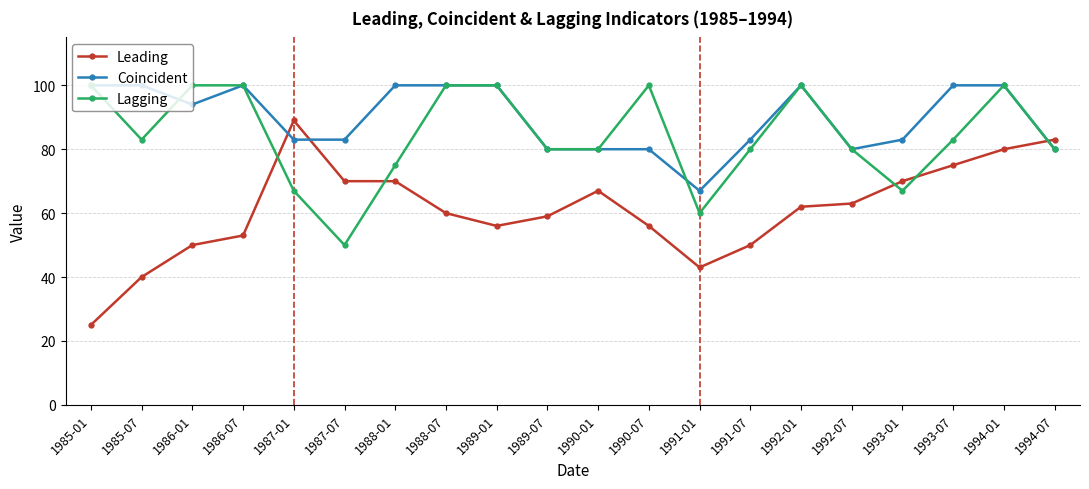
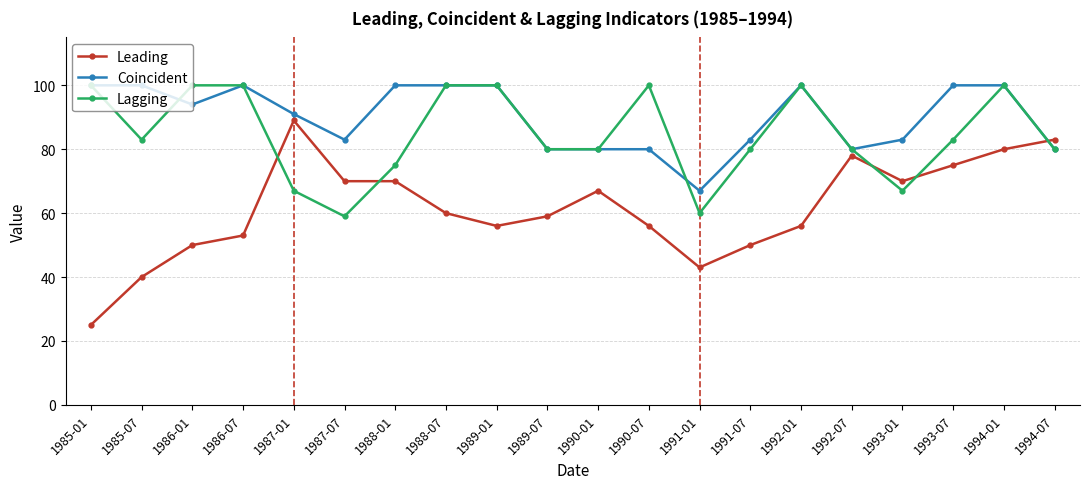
Coincident, 1987-01: 83 -> 91
Lagging, 1987-07: 50 -> 59
Leading, 1992-01: 62 -> 56
Leading, 1992-07: 63 -> 78
